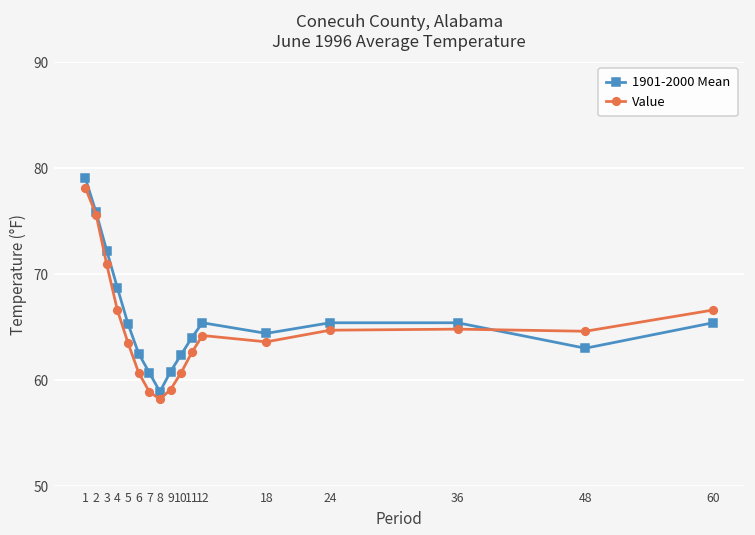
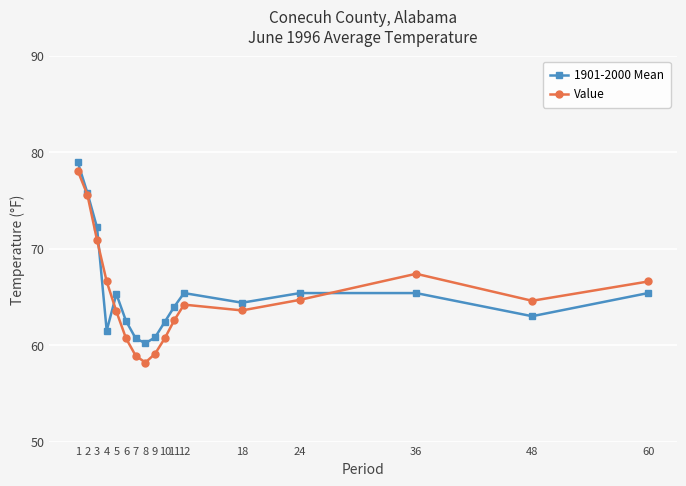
1901-2000 Mean, 4: 69 -> 62
1901-2000 Mean, 8: 59 -> 60
Value, 36: 65 -> 67
